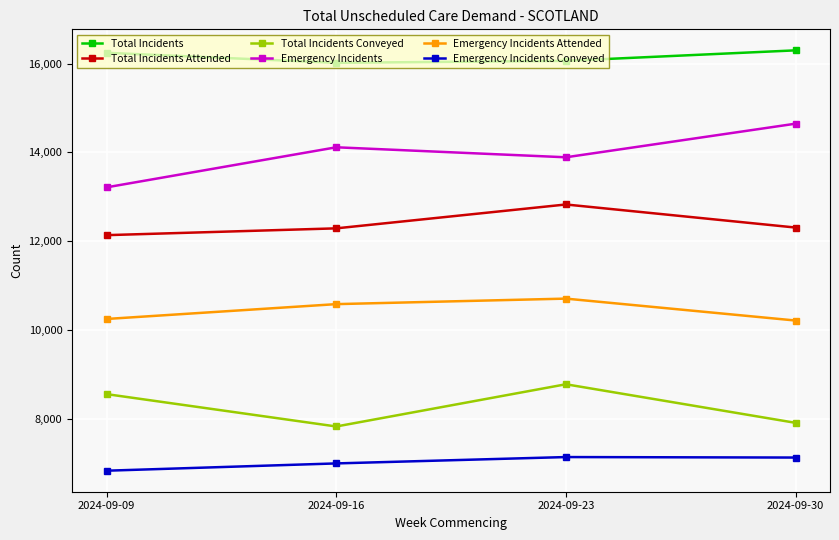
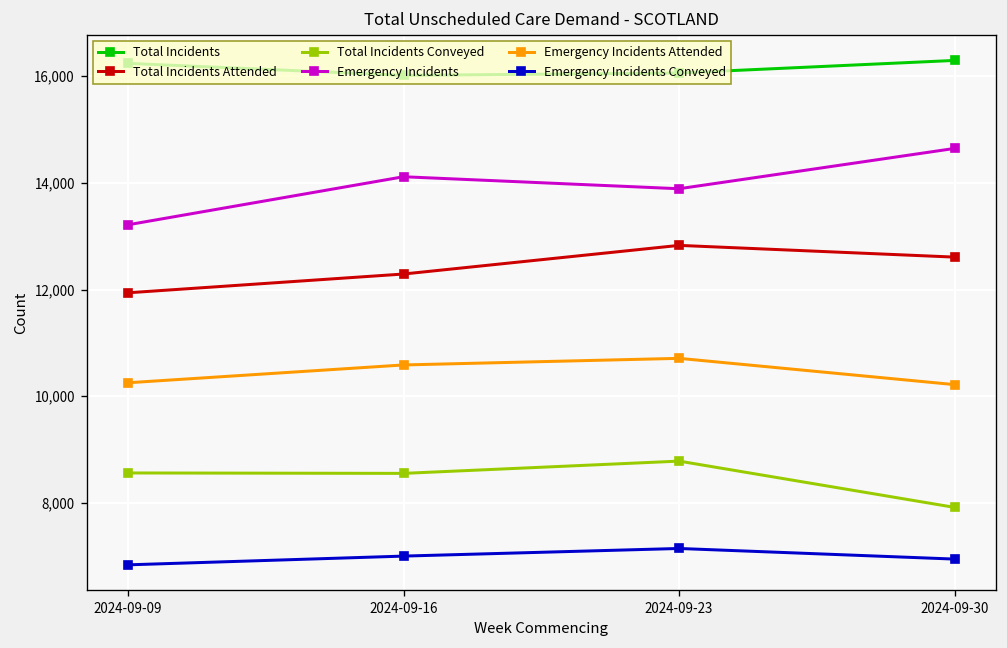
Total Incidents Attended, 2024-09-09: 12,100 -> 11,900
Total Incidents Conveyed, 2024-09-16: 7,800 -> 8,600
Total Incidents Attended, 2024-09-30: 12,300 -> 12,600
Emergency Incidents Conveyed, 2024-09-30: 7,100 -> 6,900
